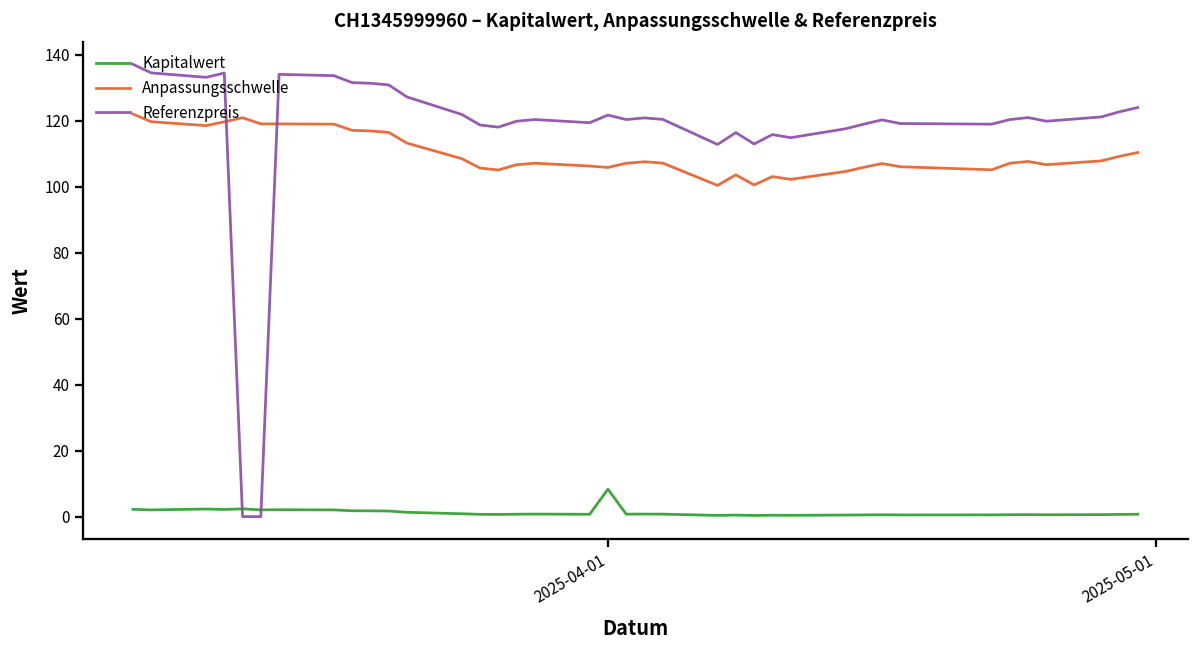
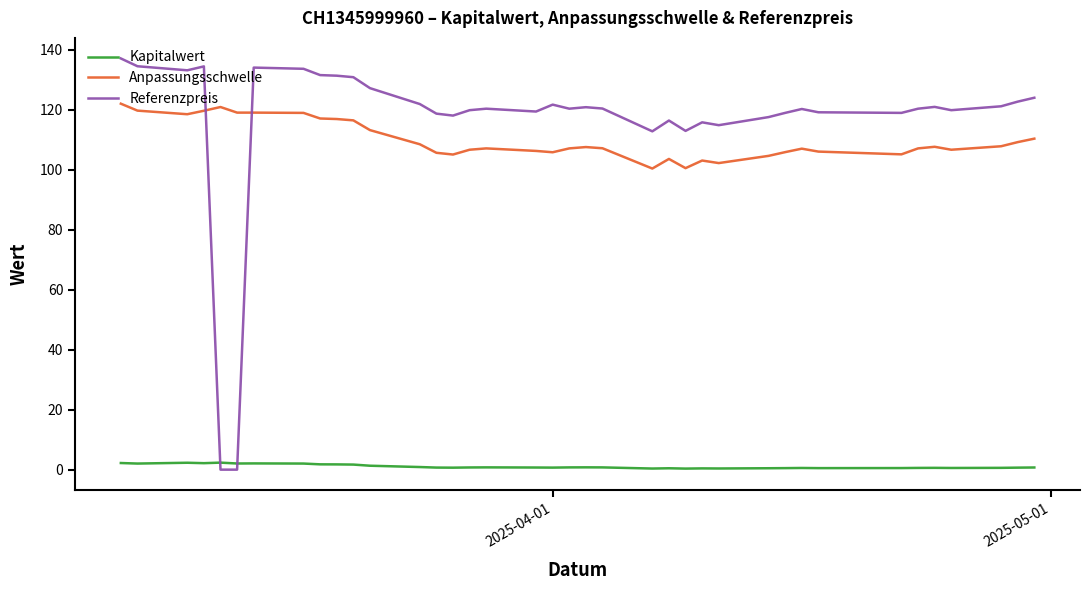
Kapitalwert, 2025-04-01: 8 -> 1
